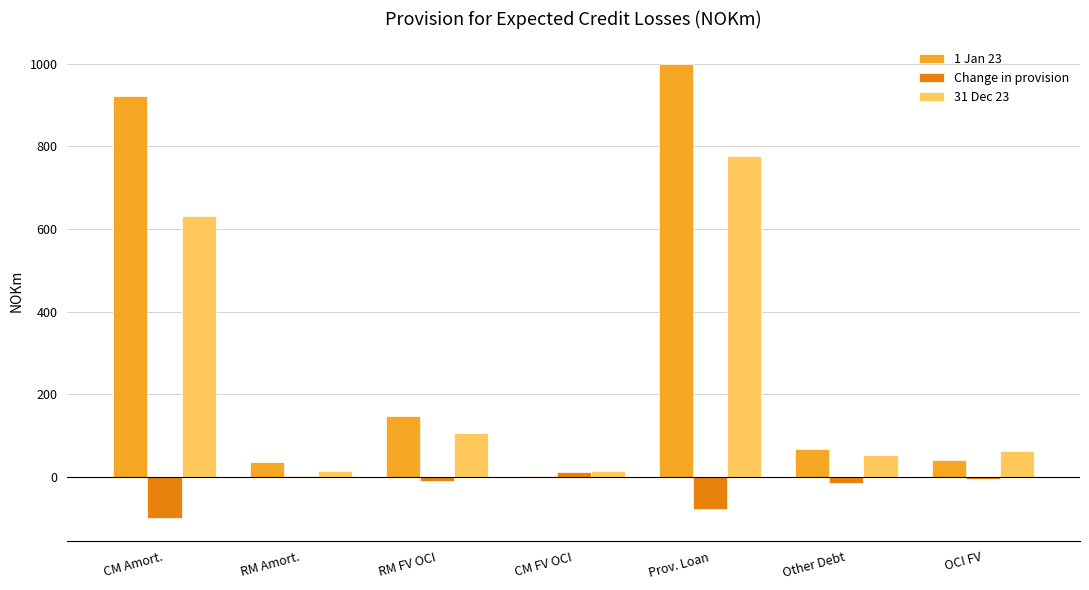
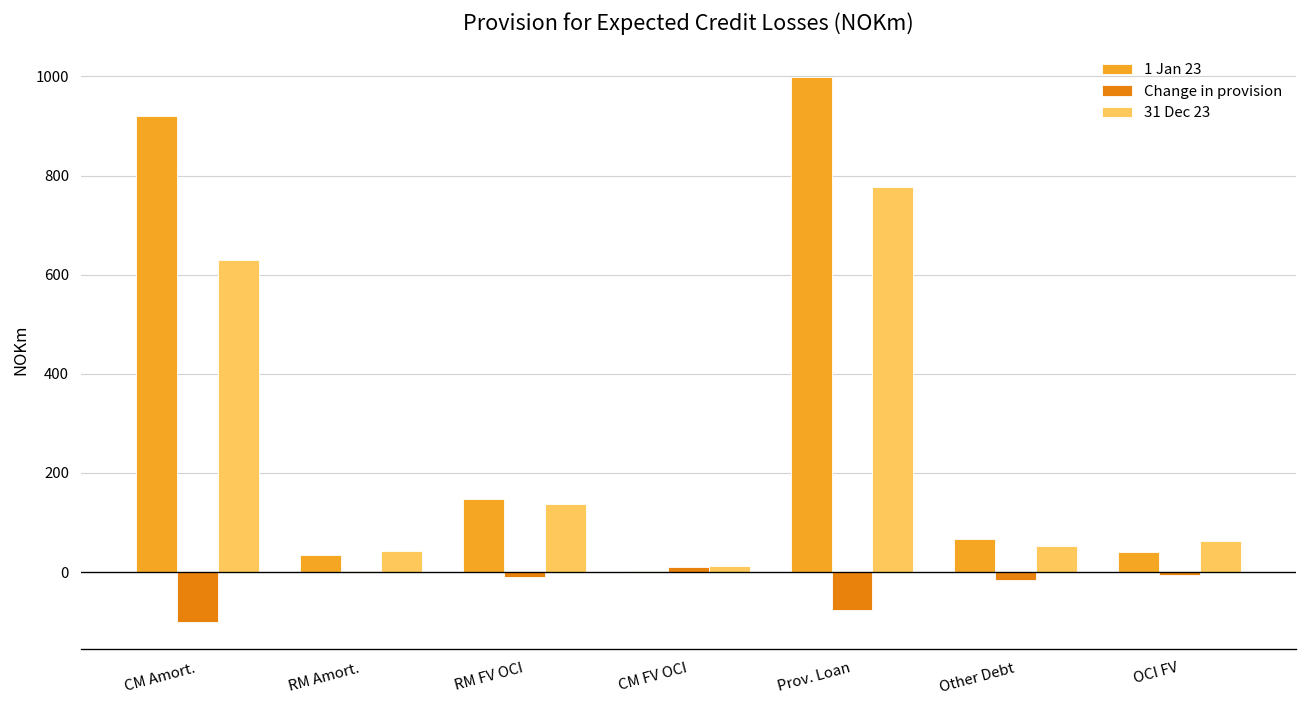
31 Dec 23, RM Amort.: 10 -> 40
31 Dec 23, RM FV OCI: 110 -> 140
